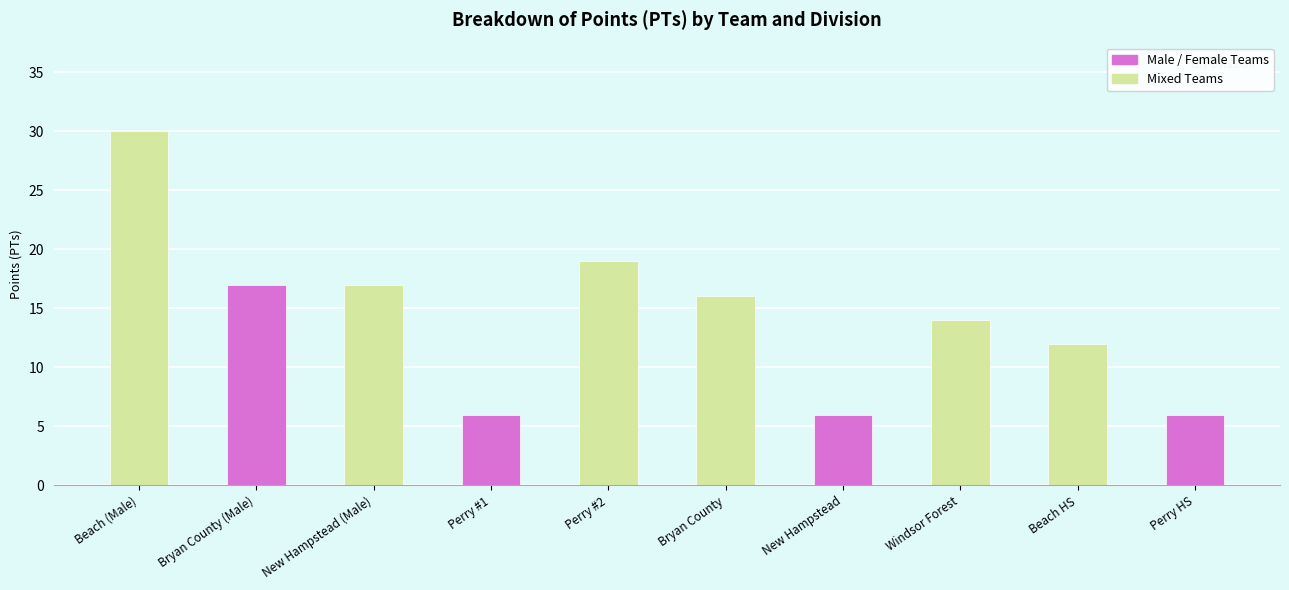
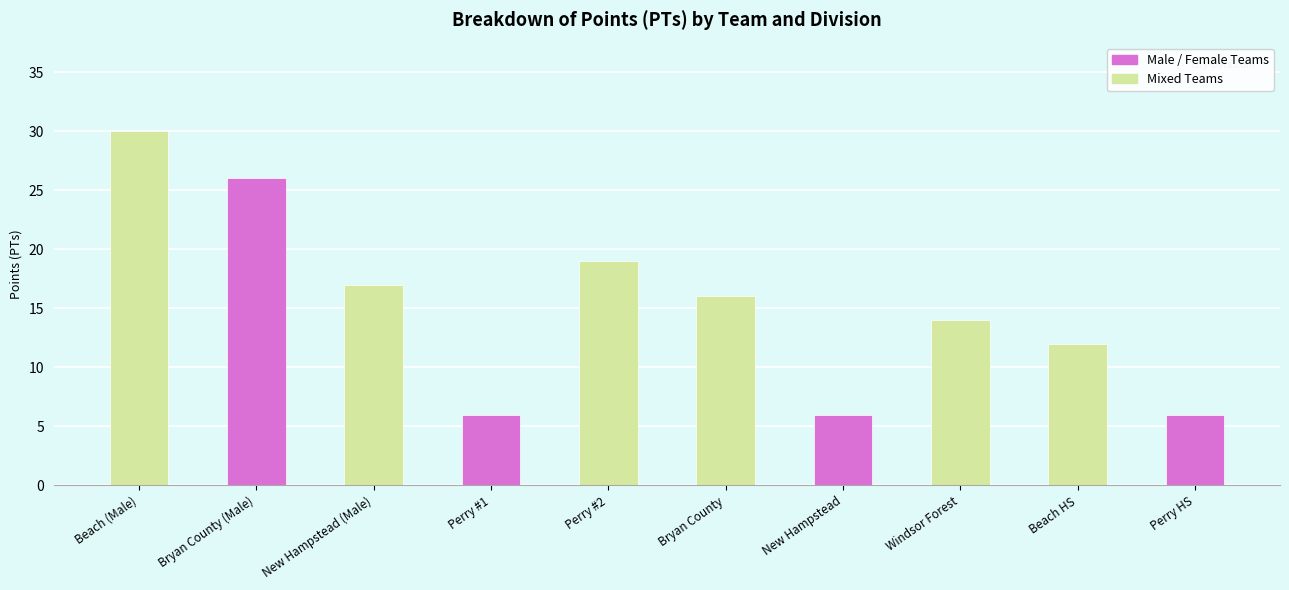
Bryan County (Male): 17 -> 26
